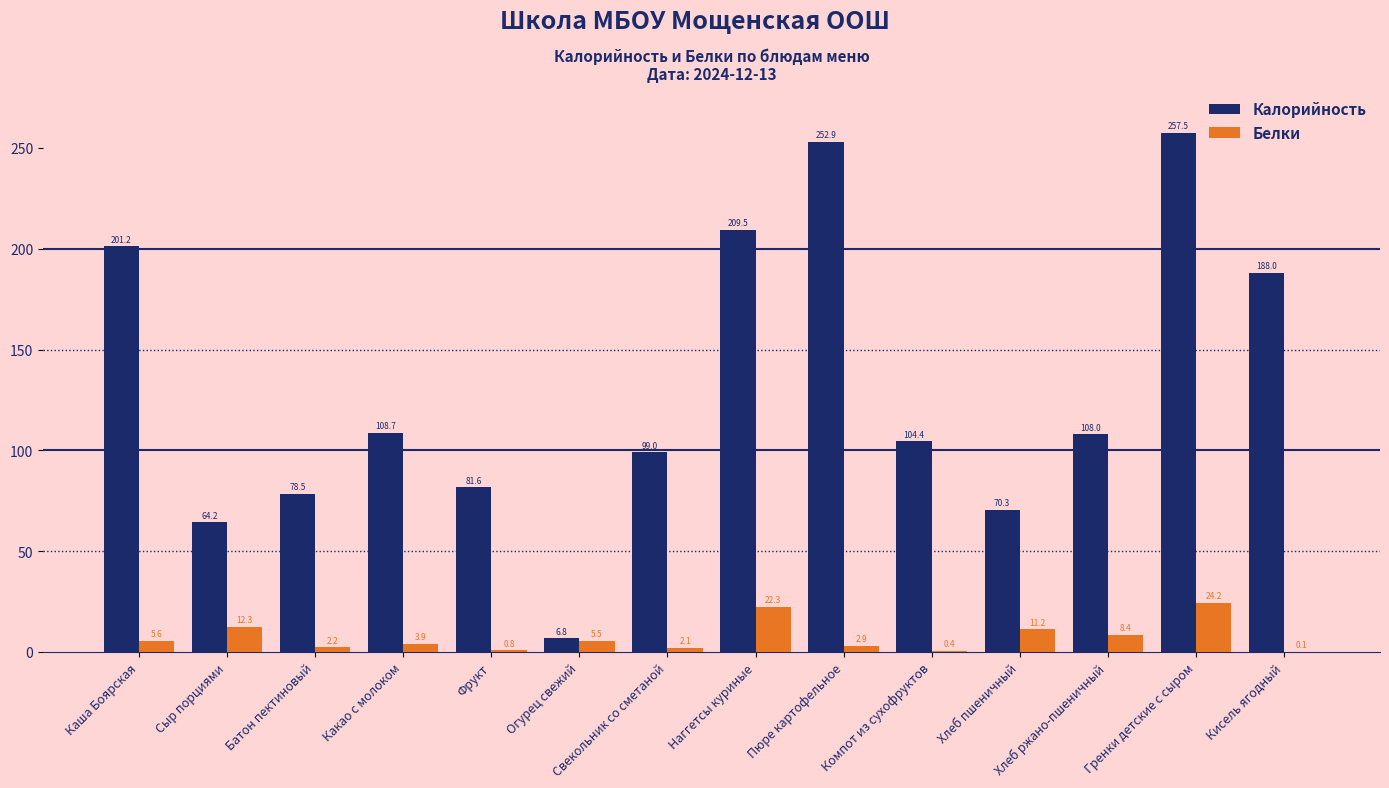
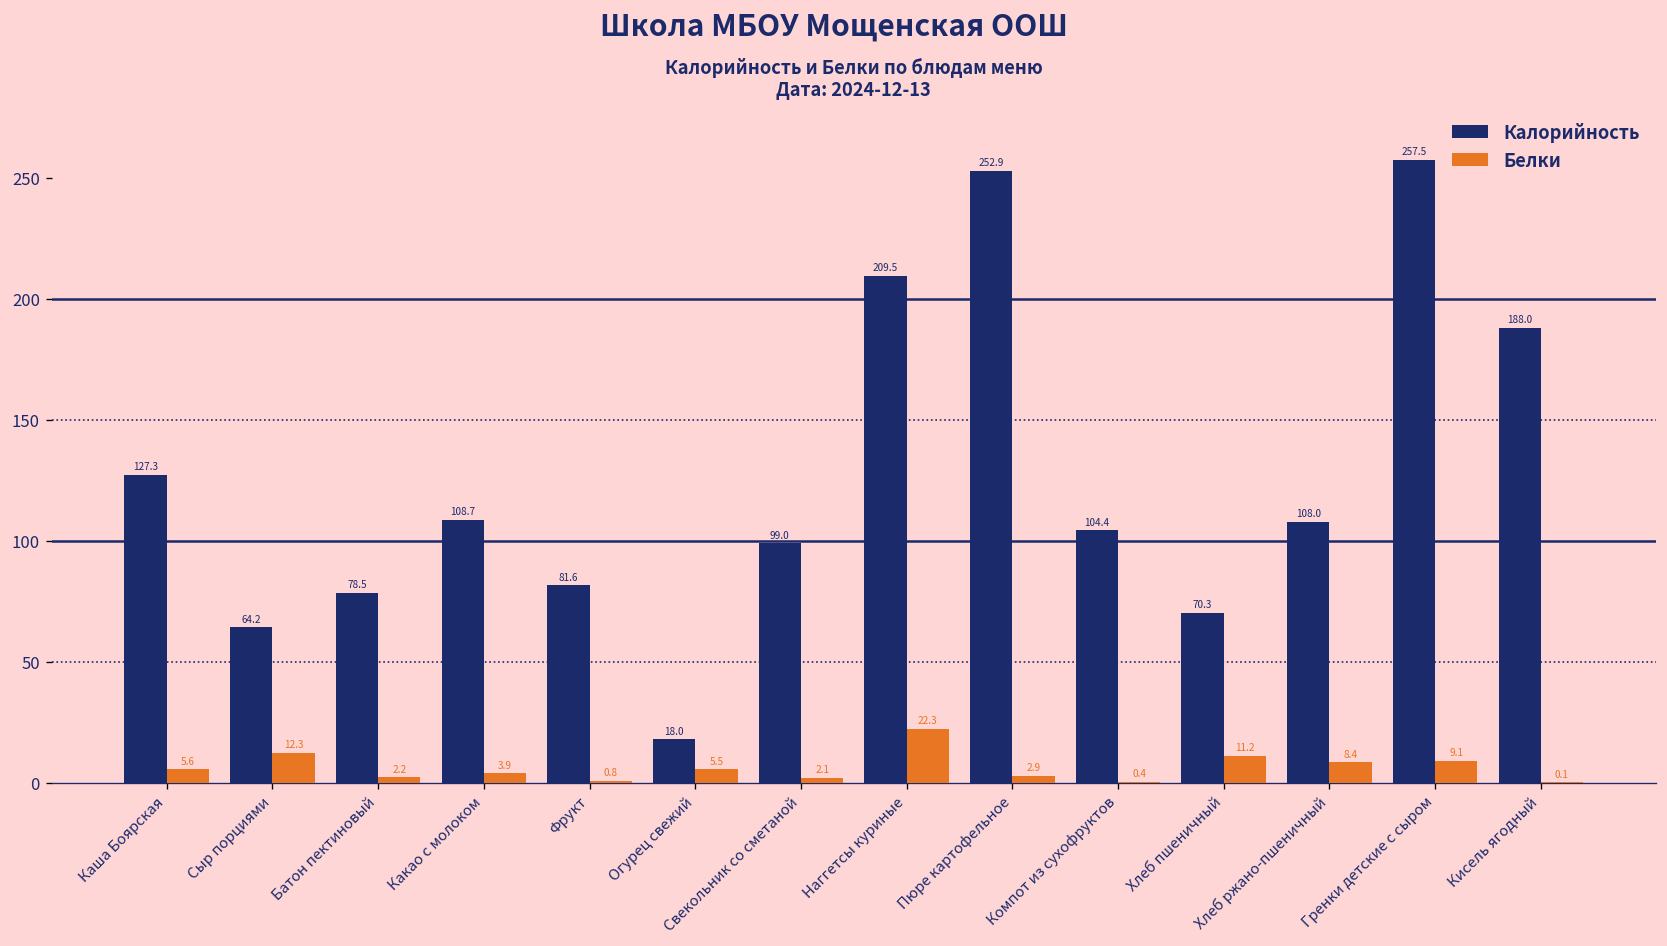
Калорийность, Каша Боярская: 201.2 -> 127.3
Калорийность, Огурец свежий: 6.8 -> 18.0
Белки, Гренки детские с сыром: 24.2 -> 9.1
